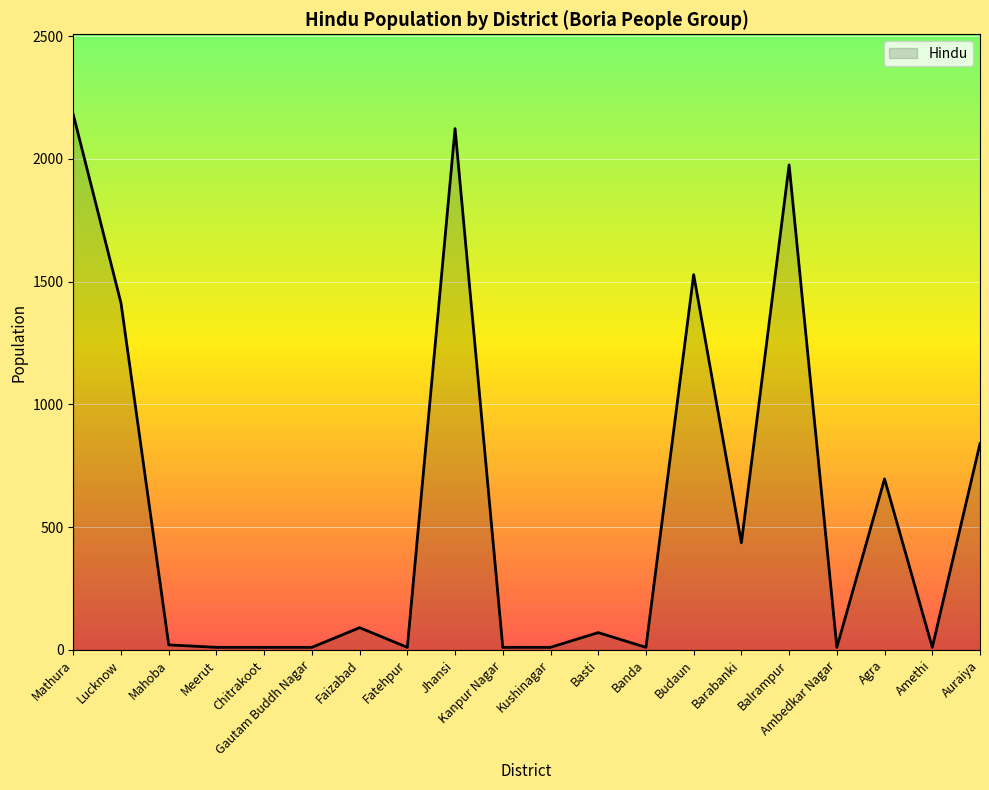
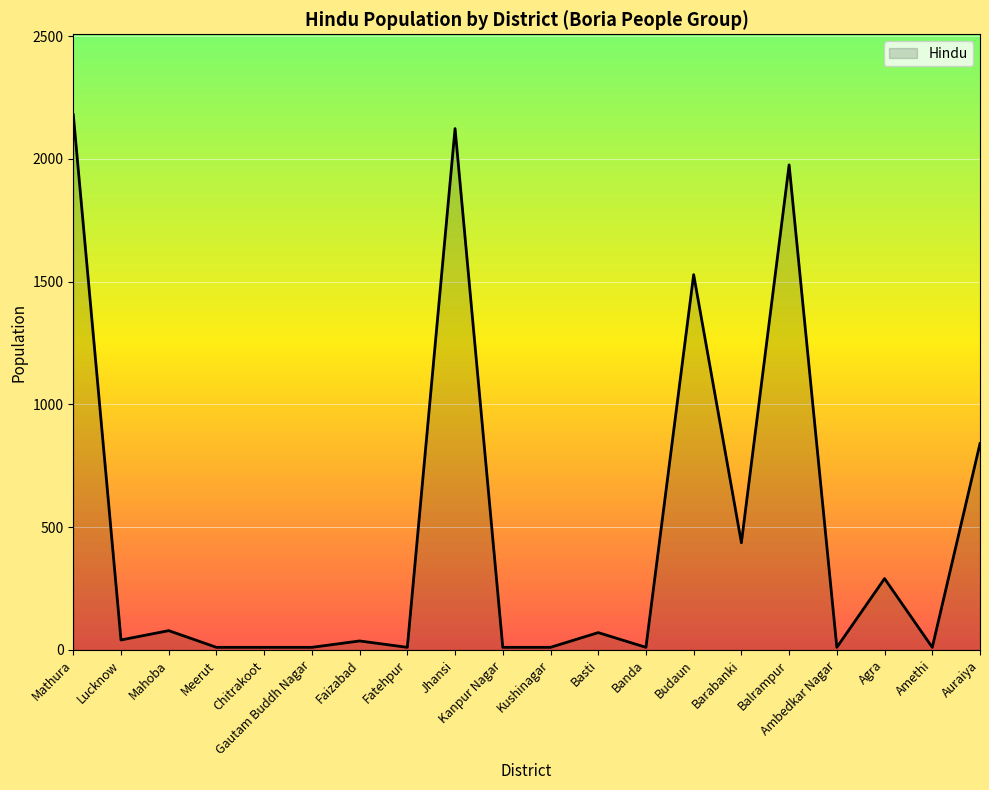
Lucknow: 1410 -> 40
Mahoba: 20 -> 80
Faizabad: 90 -> 40
Agra: 700 -> 290
